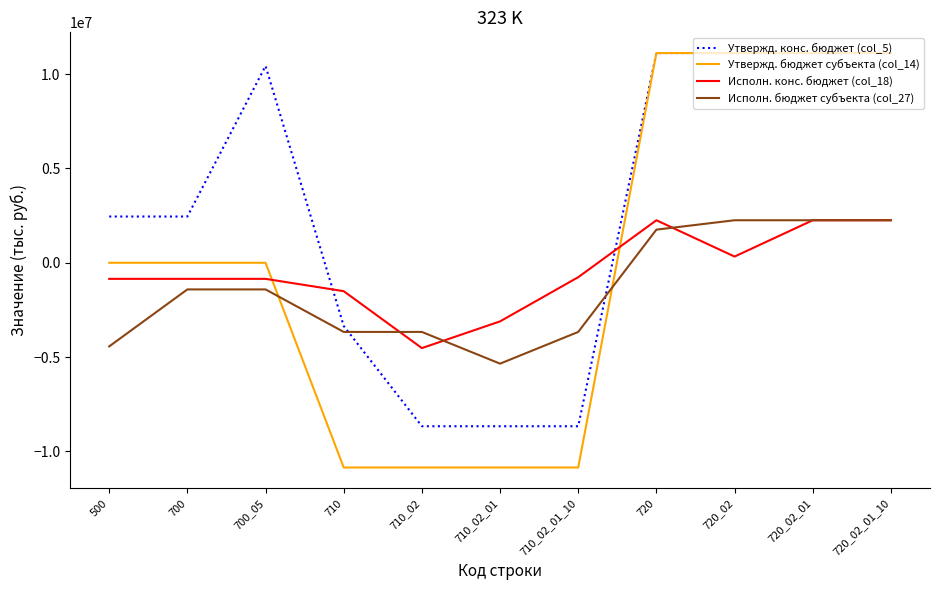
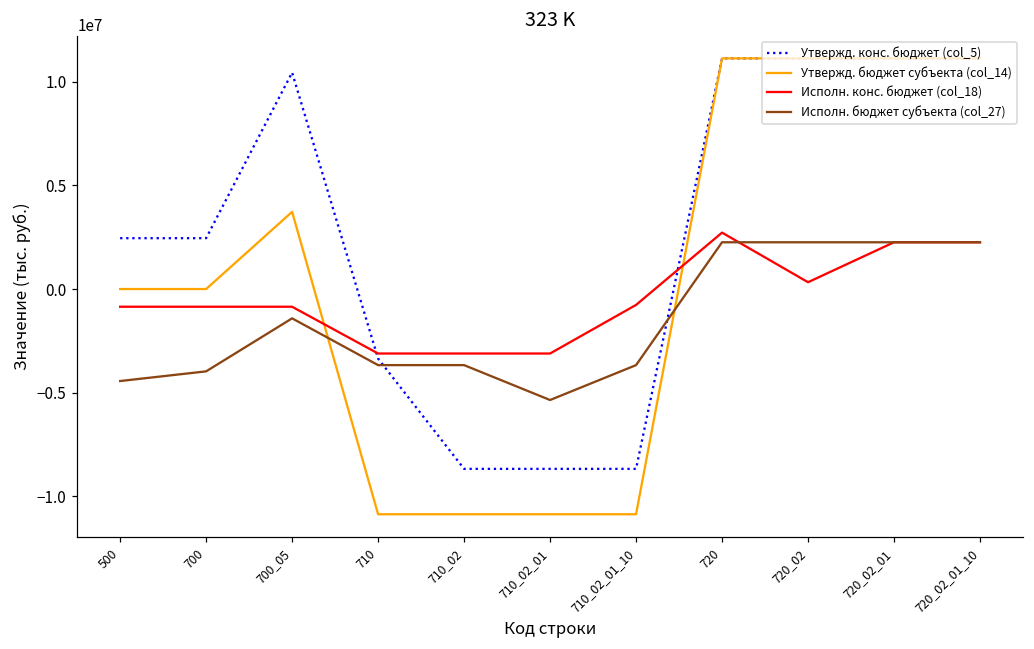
Исполн. бюджет субъекта (col_27), 700: -1400000 -> -4000000
Утвержд. бюджет субъекта (col_14), 700_05: 0 -> 3700000
Исполн. конс. бюджет (col_18), 710: -1500000 -> -3100000
Исполн. конс. бюджет (col_18), 710_02: -4500000 -> -3100000
Исполн. конс. бюджет (col_18), 720: 2300000 -> 2700000
Исполн. бюджет субъекта (col_27), 720: 1800000 -> 2300000
